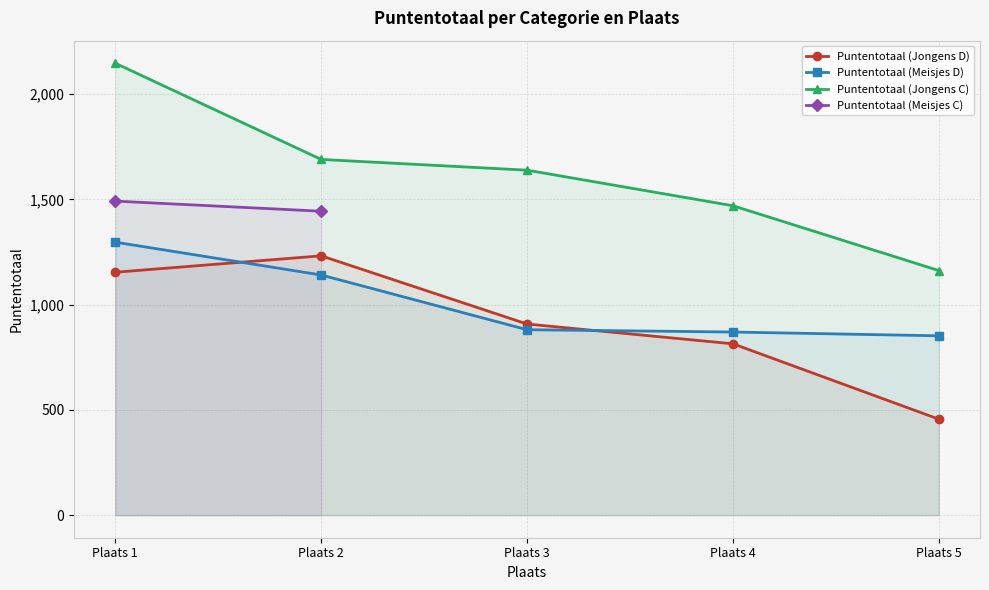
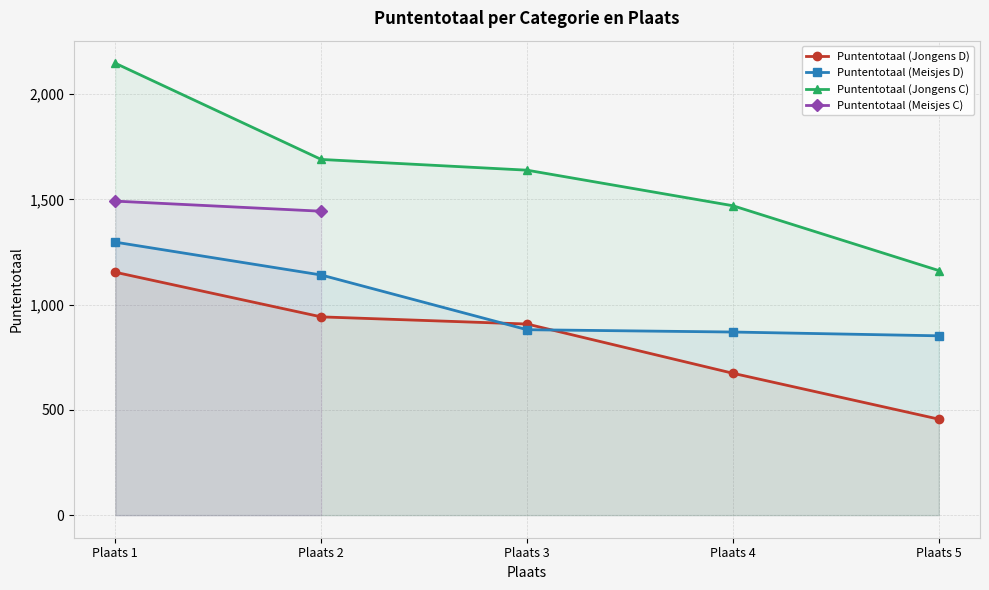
Puntentotaal (Jongens D), Plaats 2: 1,230 -> 940
Puntentotaal (Jongens D), Plaats 4: 810 -> 670
